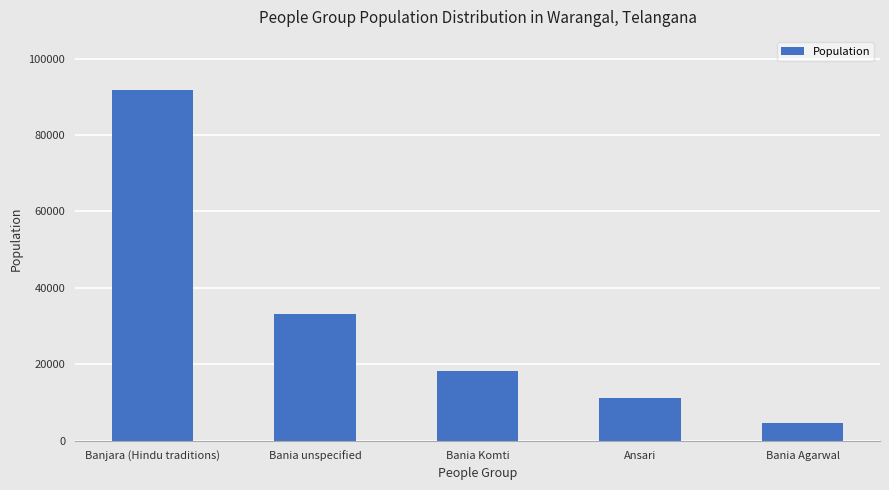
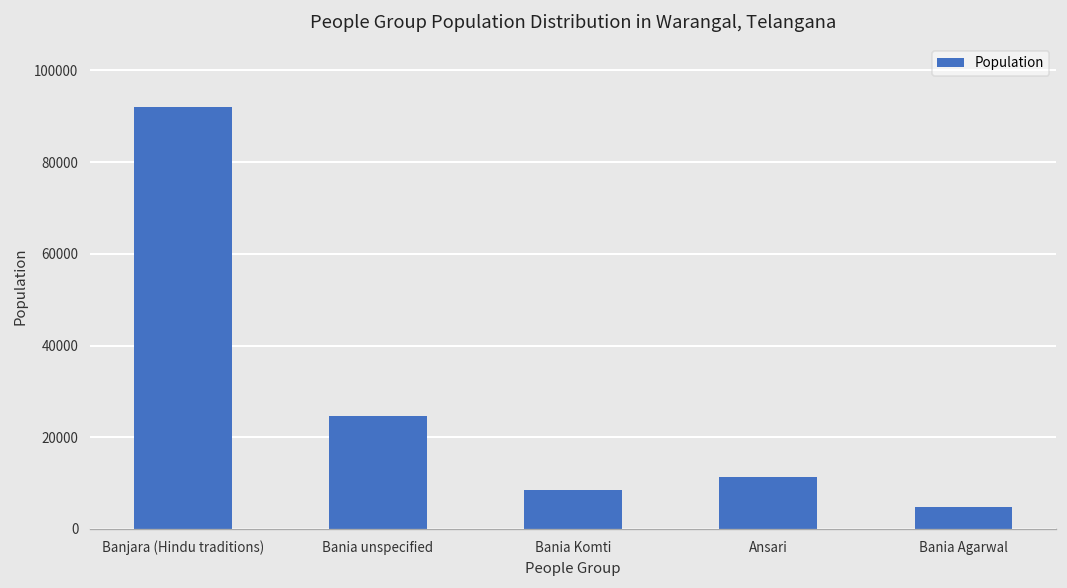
Bania unspecified: 33000 -> 25000
Bania Komti: 18000 -> 9000
